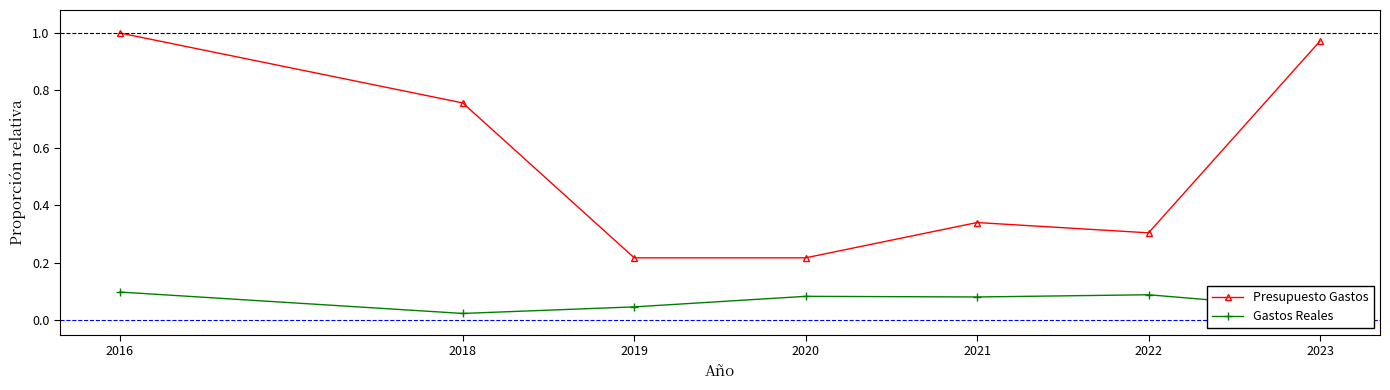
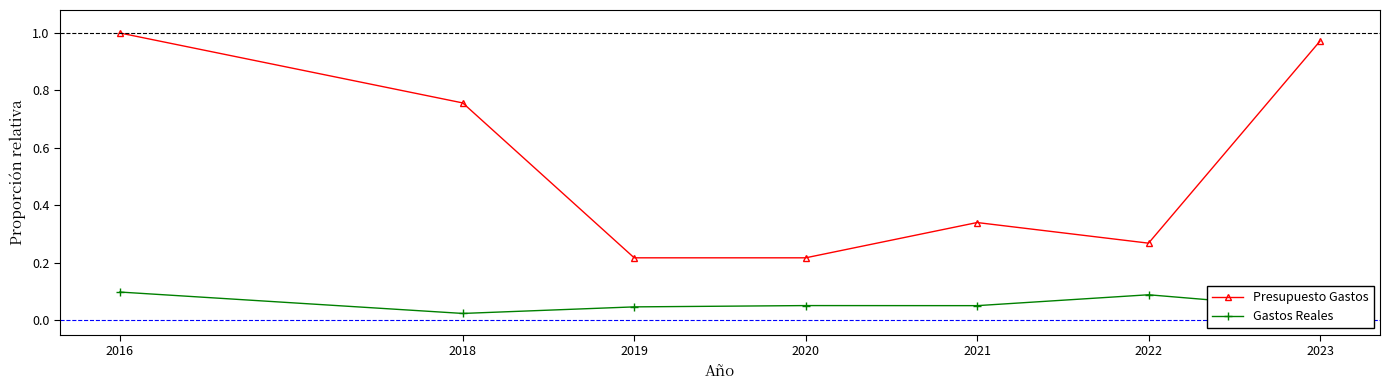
Gastos Reales, 2020: 0.08 -> 0.05
Gastos Reales, 2021: 0.08 -> 0.05
Presupuesto Gastos, 2022: 0.30 -> 0.27
